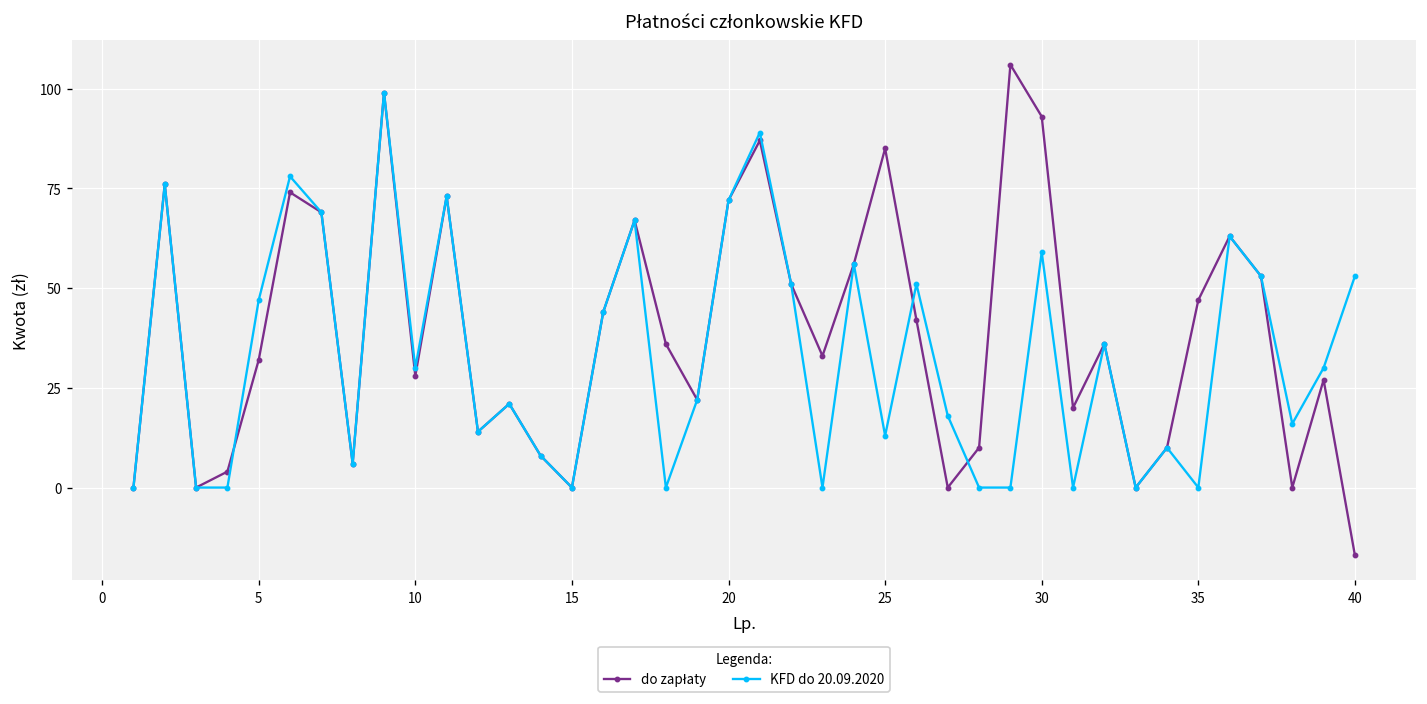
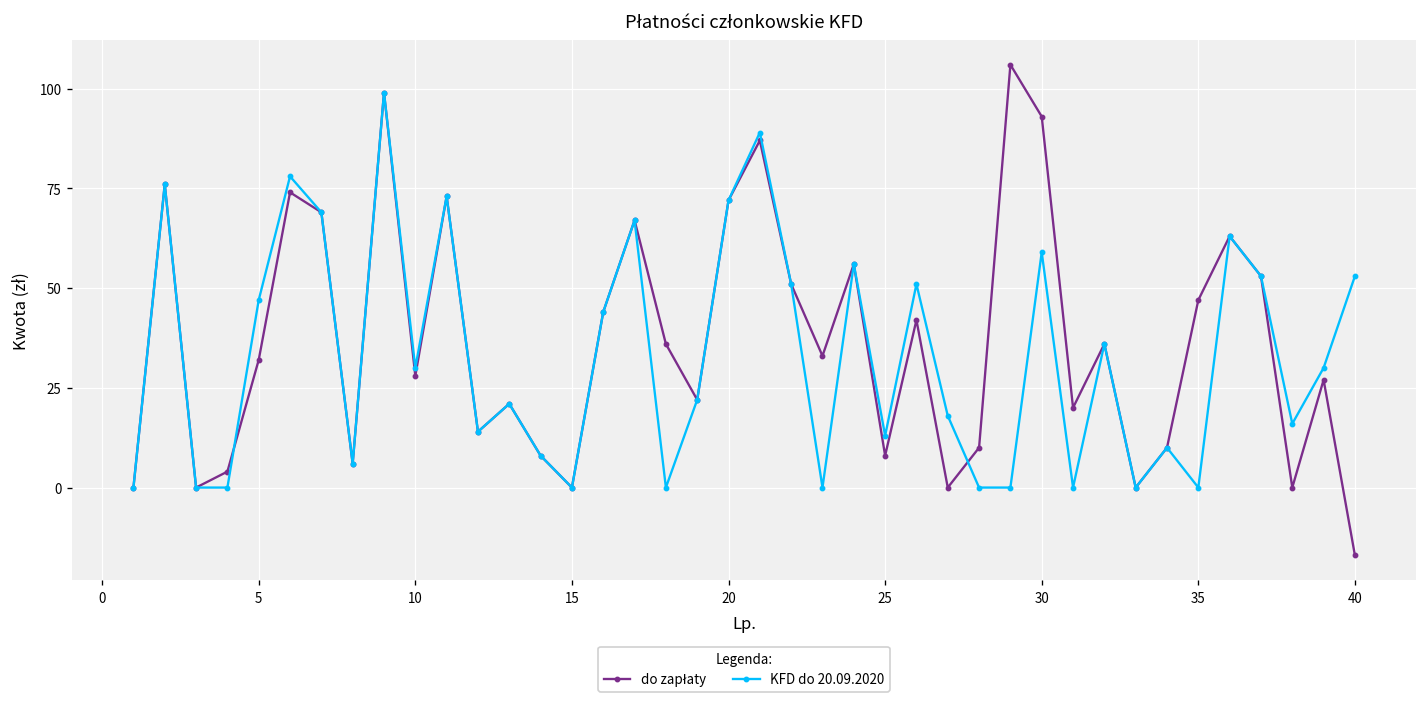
do zapłaty, 25: 85 -> 8
